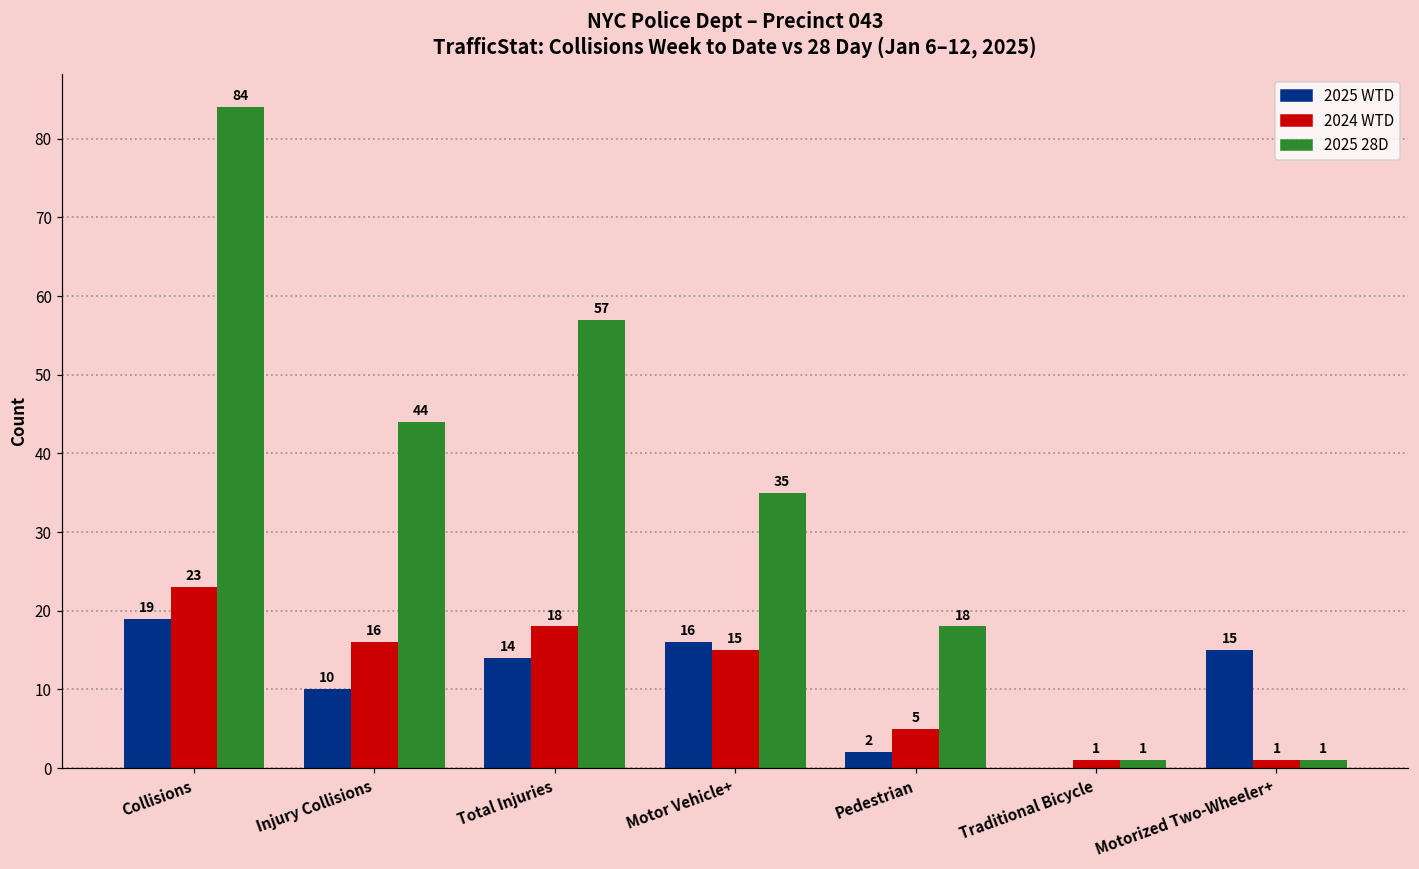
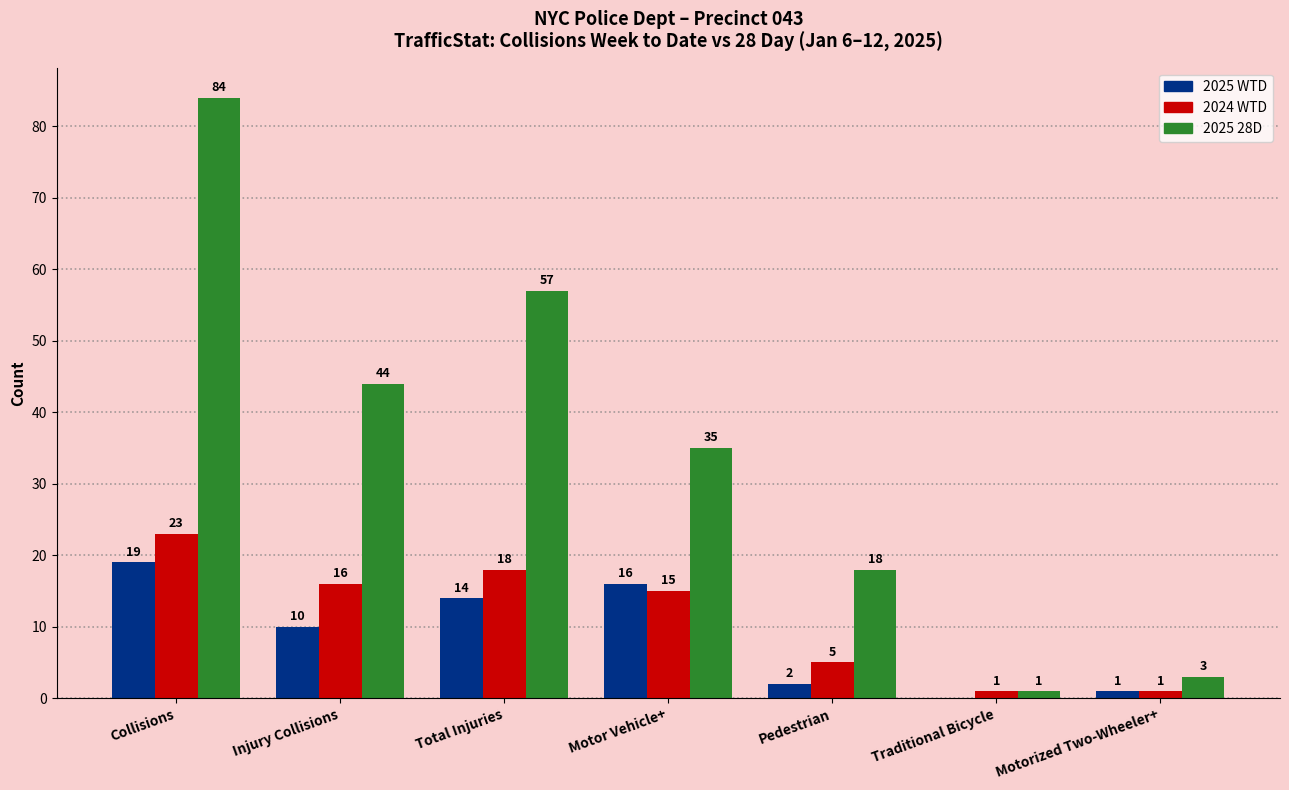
2025 WTD, Motorized Two-Wheeler+: 15 -> 1
2025 28D, Motorized Two-Wheeler+: 1 -> 3
